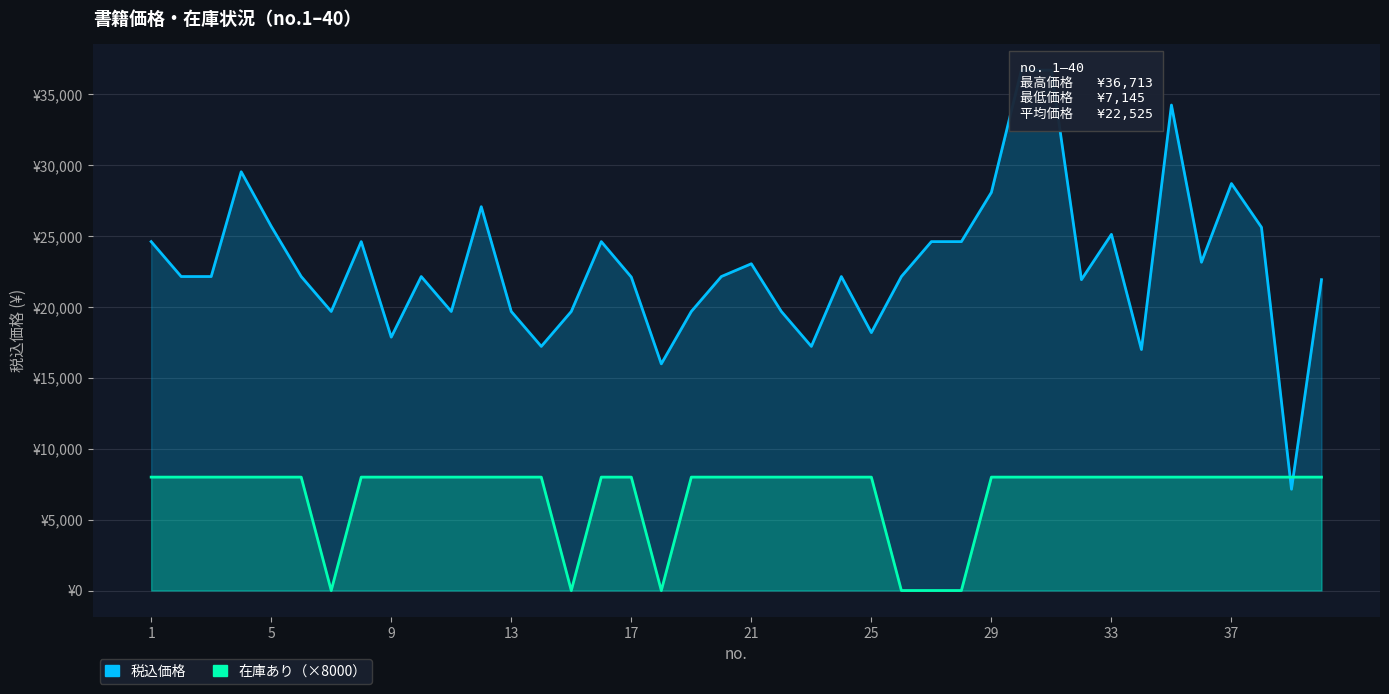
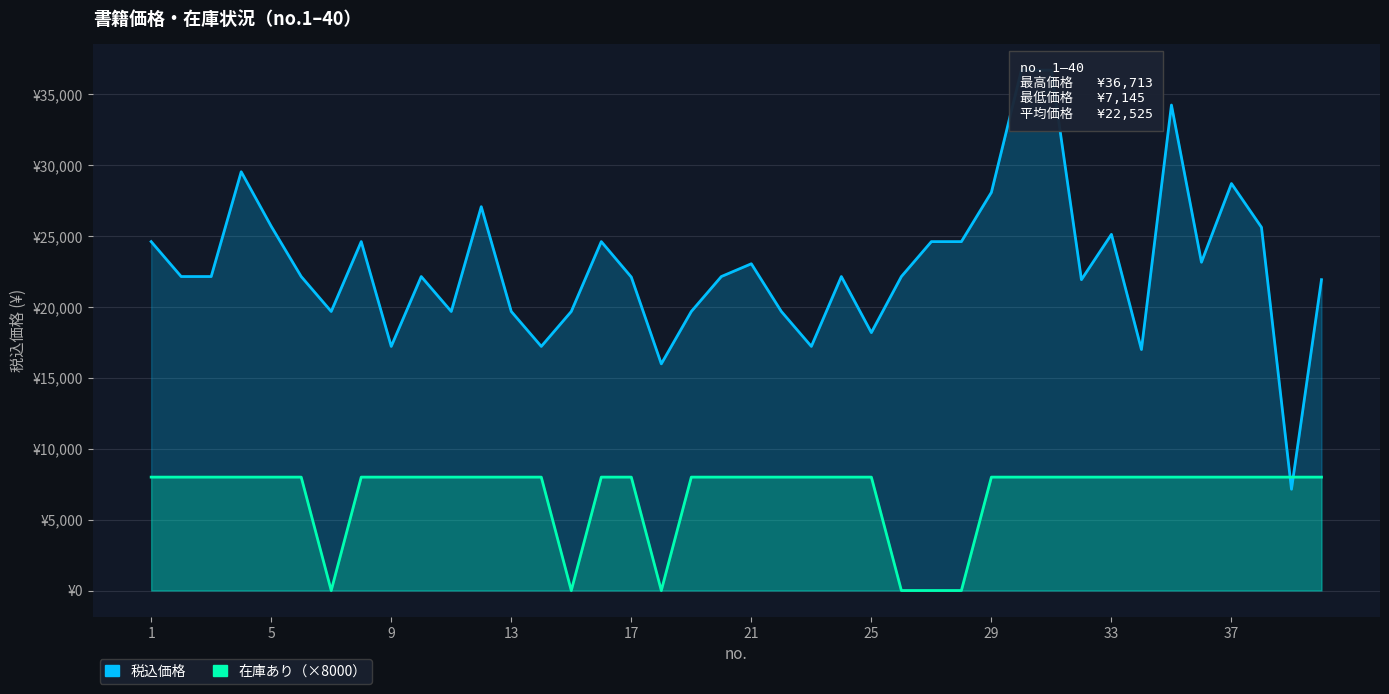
税込価格, 9: ¥17,900 -> ¥17,200
